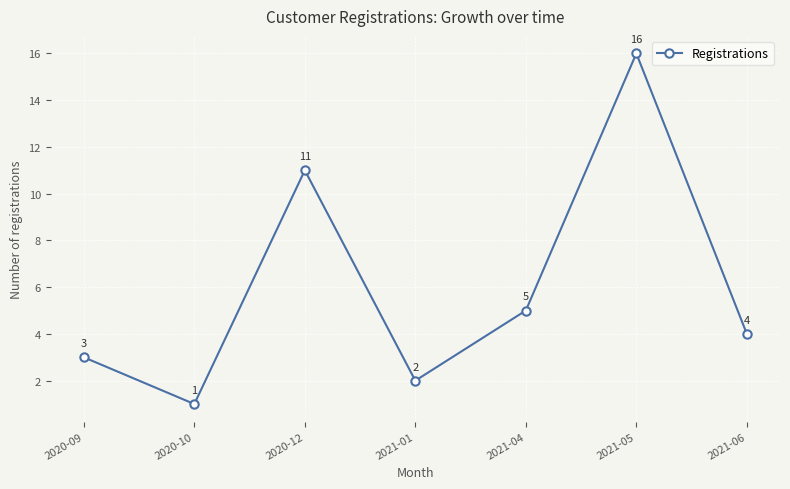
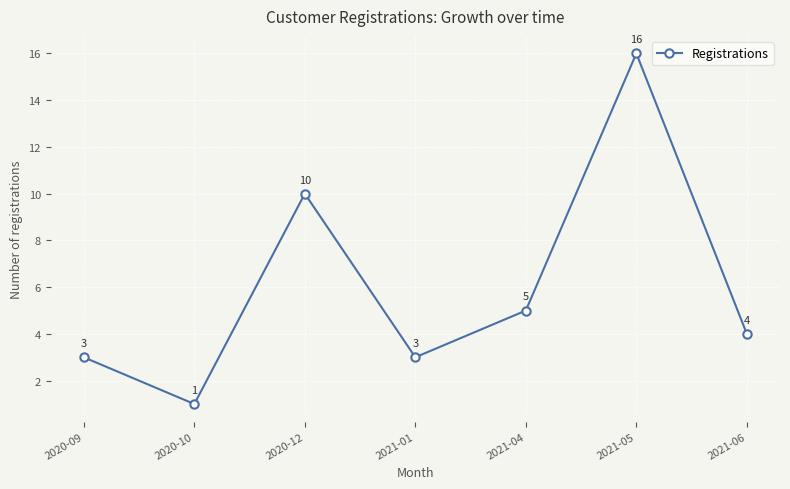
2020-12: 11 -> 10
2021-01: 2 -> 3
